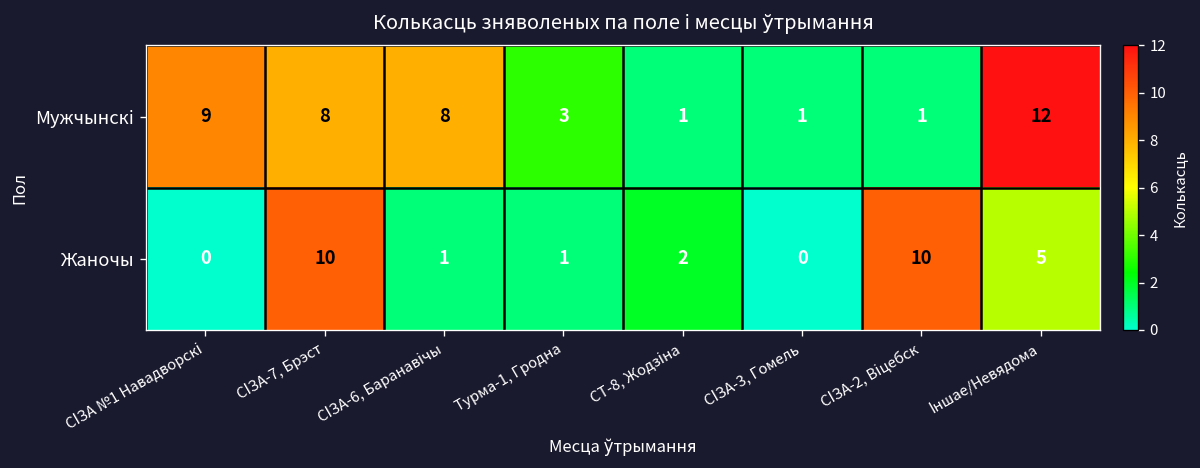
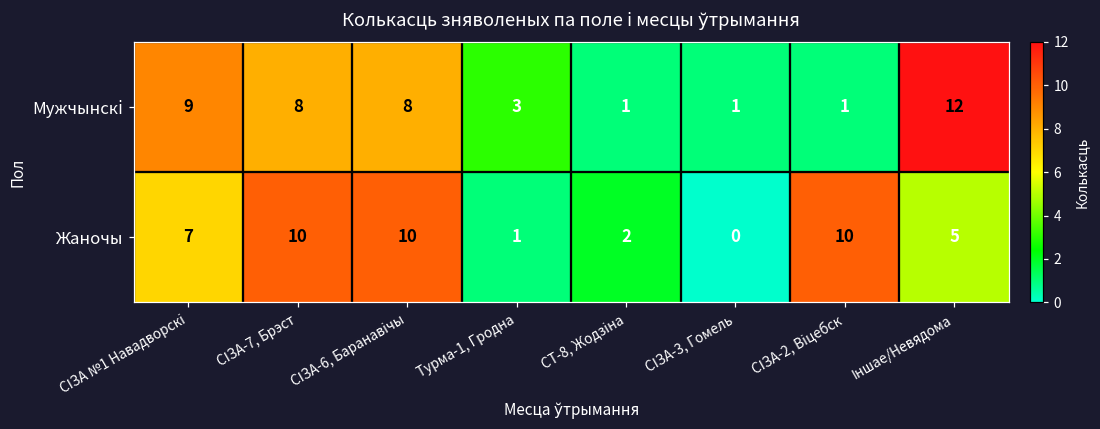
Жаночы, СІЗА №1 Навадворскі: 0 -> 7
Жаночы, СІЗА-6, Баранавічы: 1 -> 10
